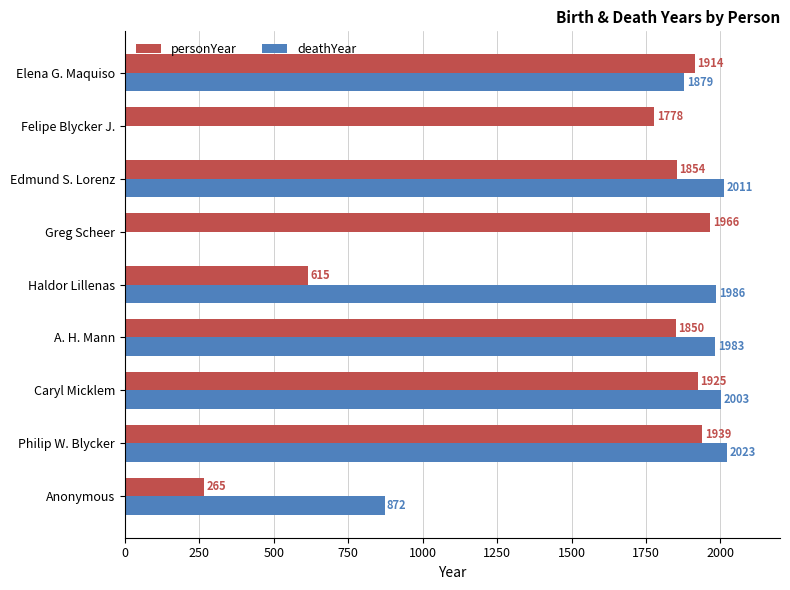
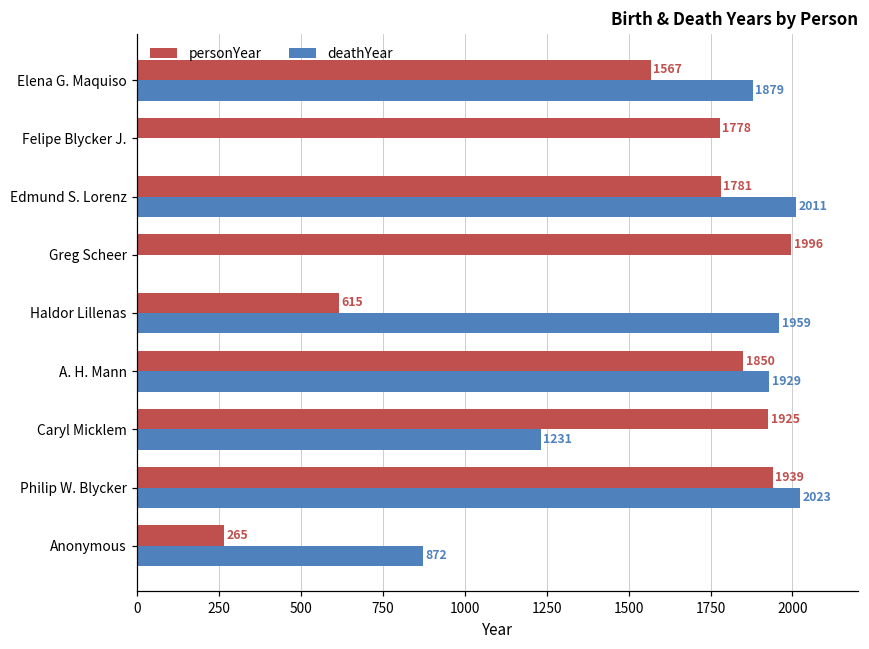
personYear, Elena G. Maquiso: 1914 -> 1567
personYear, Edmund S. Lorenz: 1854 -> 1781
personYear, Greg Scheer: 1966 -> 1996
deathYear, Haldor Lillenas: 1986 -> 1959
deathYear, A. H. Mann: 1983 -> 1929
deathYear, Caryl Micklem: 2003 -> 1231
